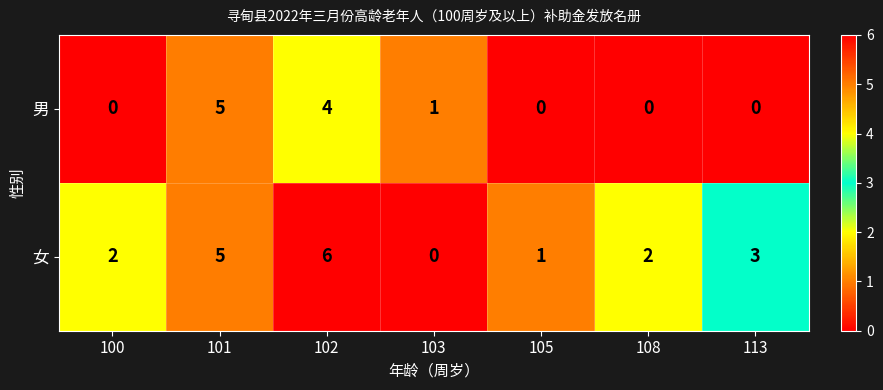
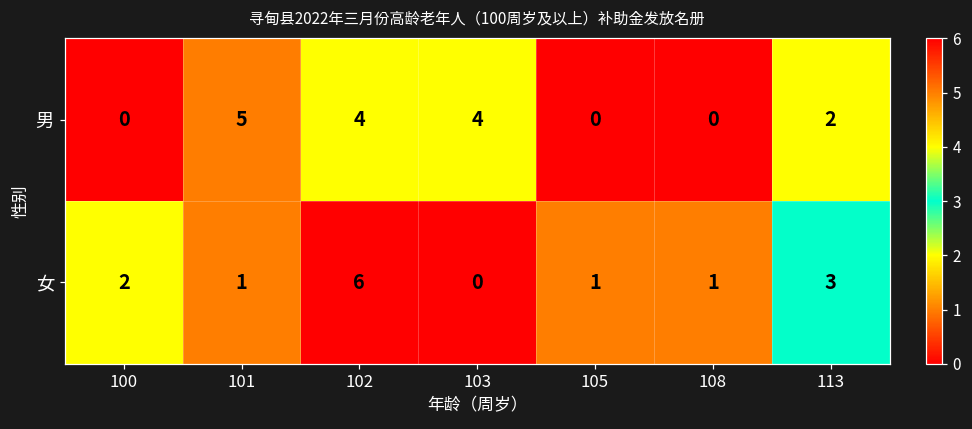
男, 103: 1 -> 4
男, 113: 0 -> 2
女, 101: 5 -> 1
女, 108: 2 -> 1
